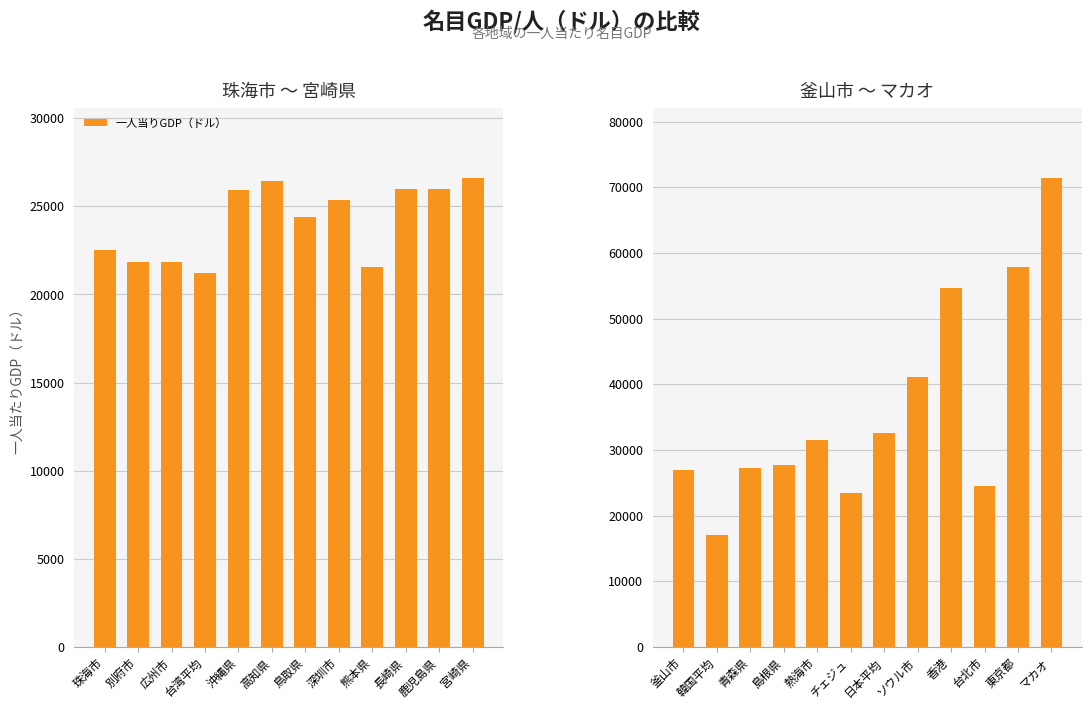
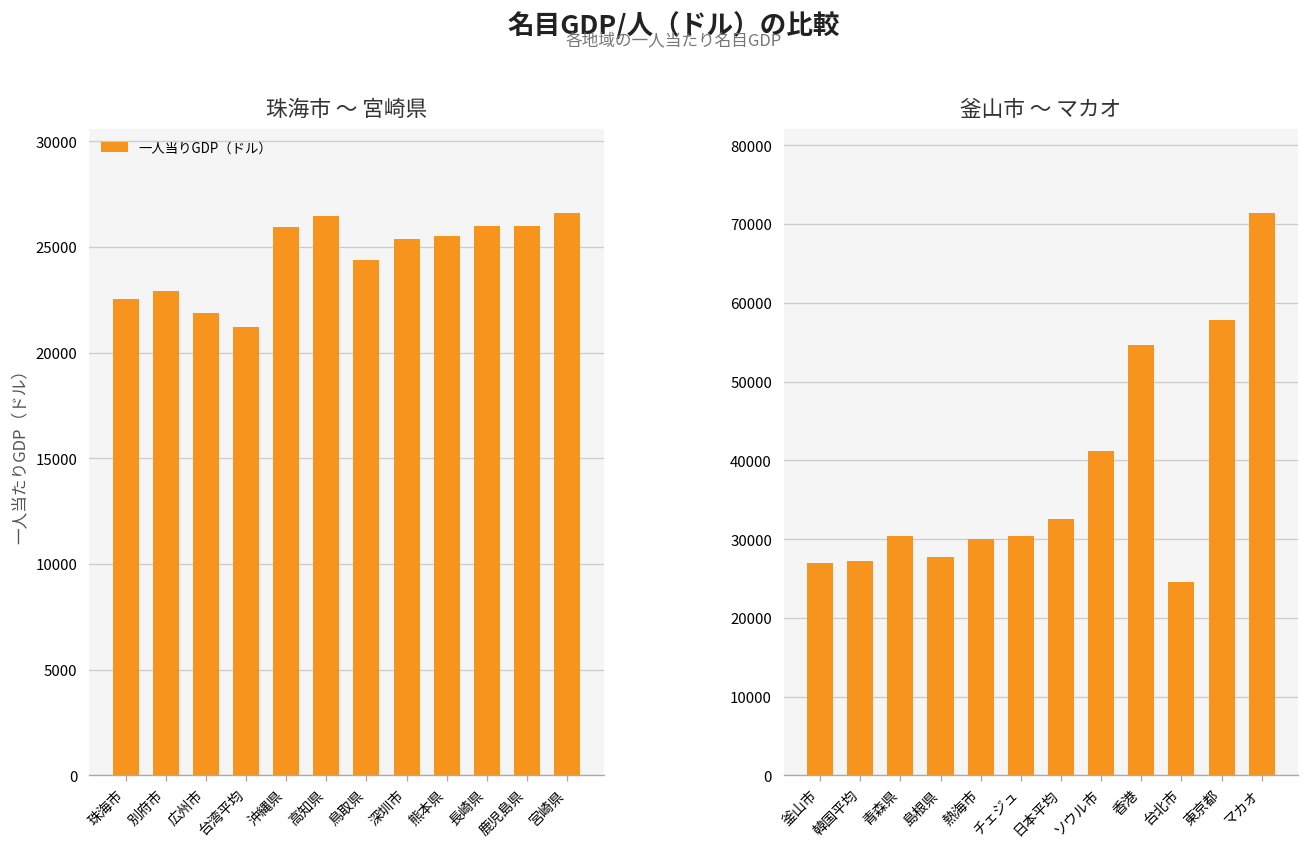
珠海市 ～ 宮崎県, 別府市: 21800 -> 22900
珠海市 ～ 宮崎県, 熊本県: 21600 -> 25500
釜山市 ～ マカオ, 韓国平均: 17000 -> 27000
釜山市 ～ マカオ, 青森県: 27000 -> 30000
釜山市 ～ マカオ, 熱海市: 32000 -> 30000
釜山市 ～ マカオ, チェジュ: 23000 -> 30000
